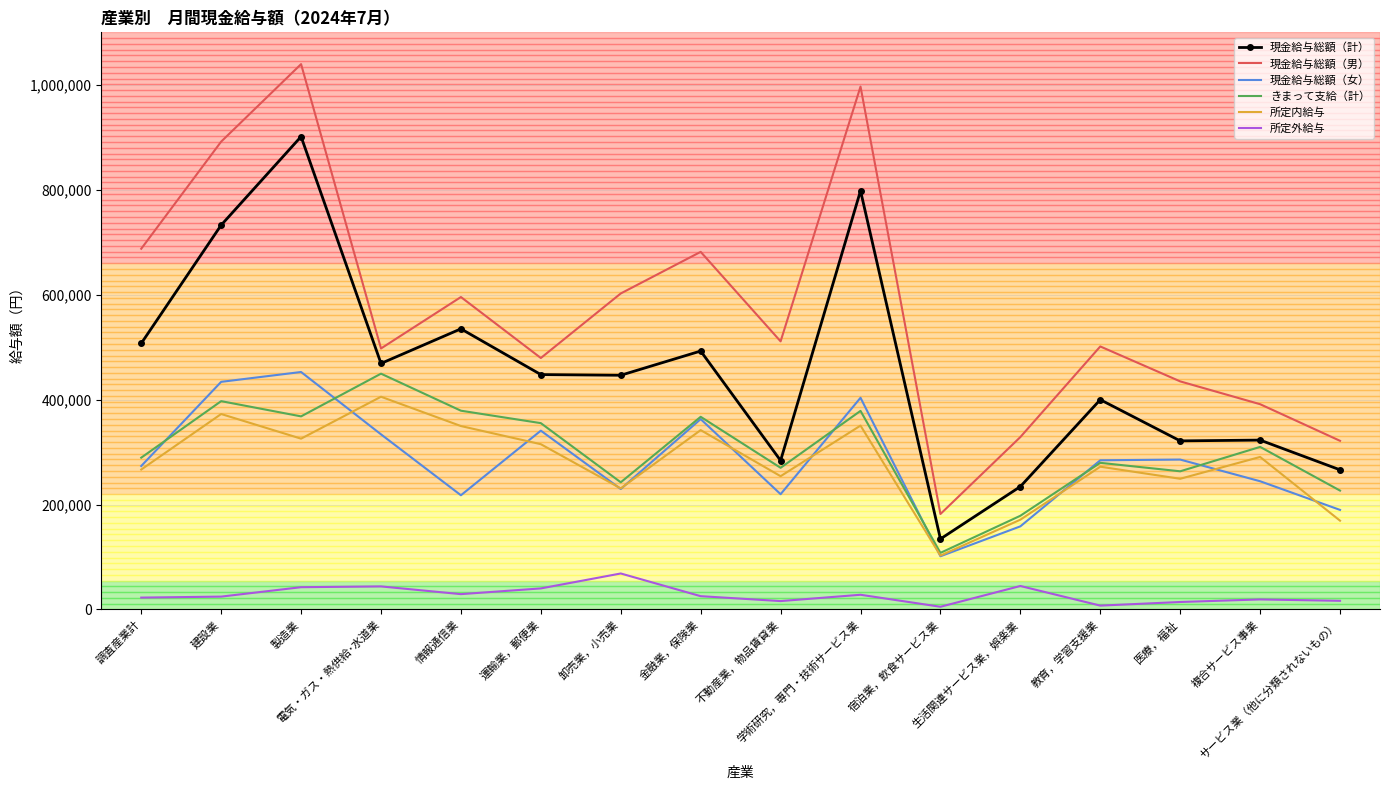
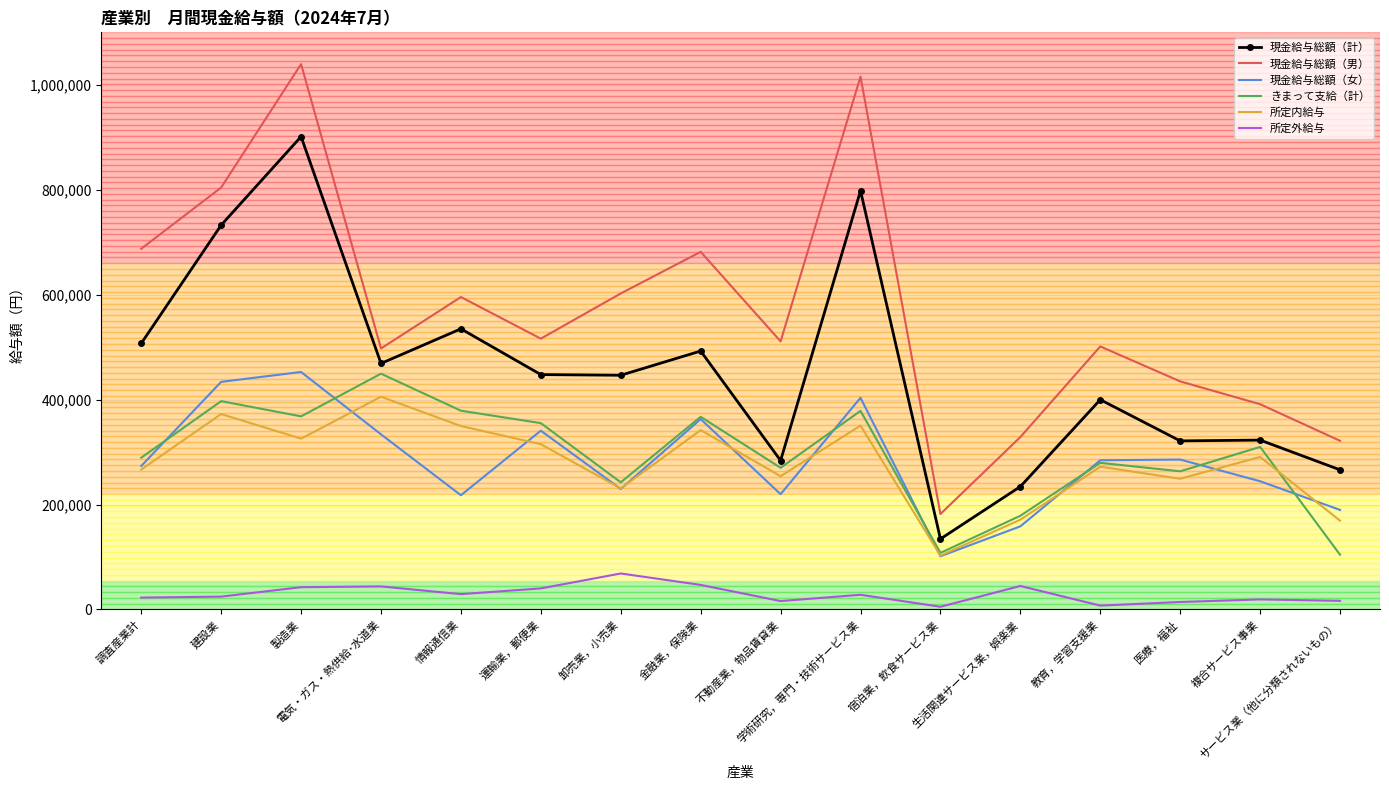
現金給与総額（男）, 建設業: 890,000 -> 800,000
現金給与総額（男）, 運輸業，郵便業: 480,000 -> 520,000
所定外給与, 金融業，保険業: 30,000 -> 50,000
現金給与総額（男）, 学術研究，専門・技術サービス業: 1,000,000 -> 1,020,000
きまって支給（計）, サービス業（他に分類されないもの）: 230,000 -> 100,000
